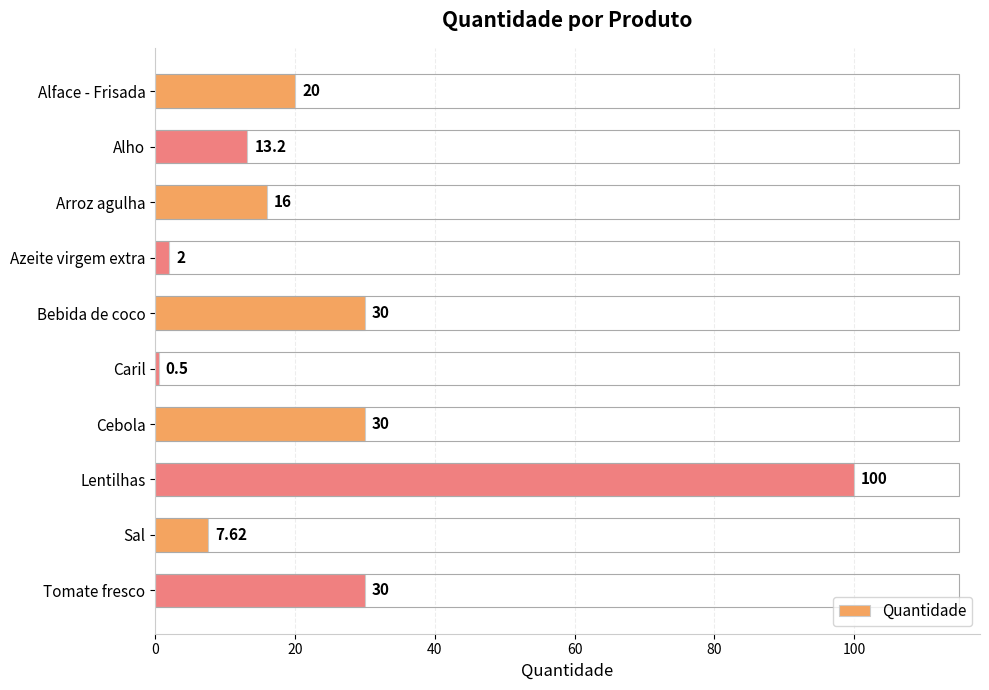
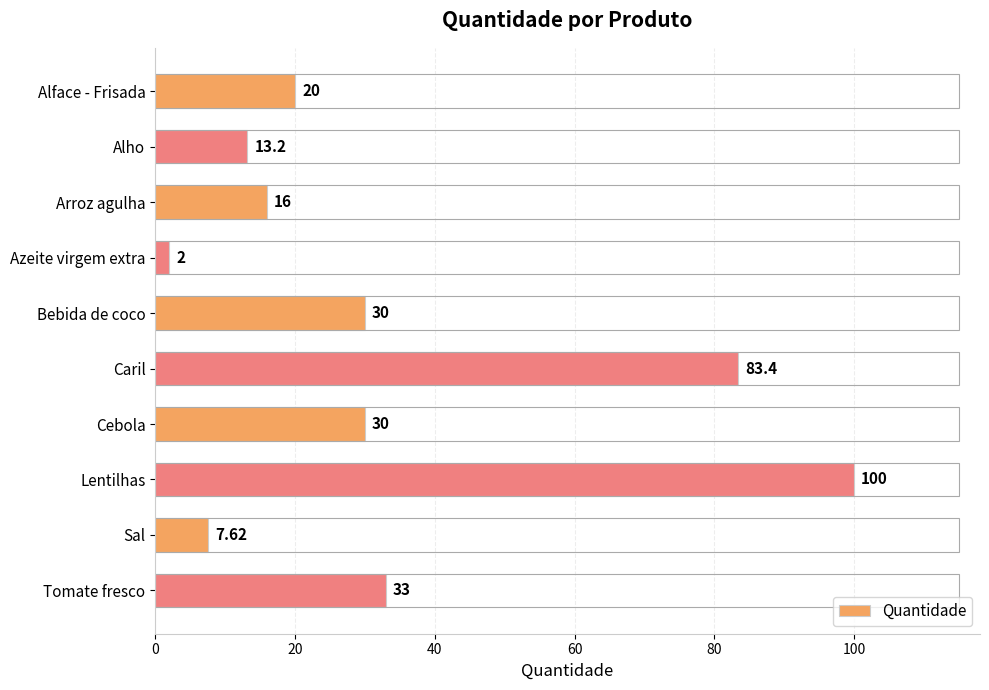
Caril: 0.5 -> 83.4
Tomate fresco: 30 -> 33
